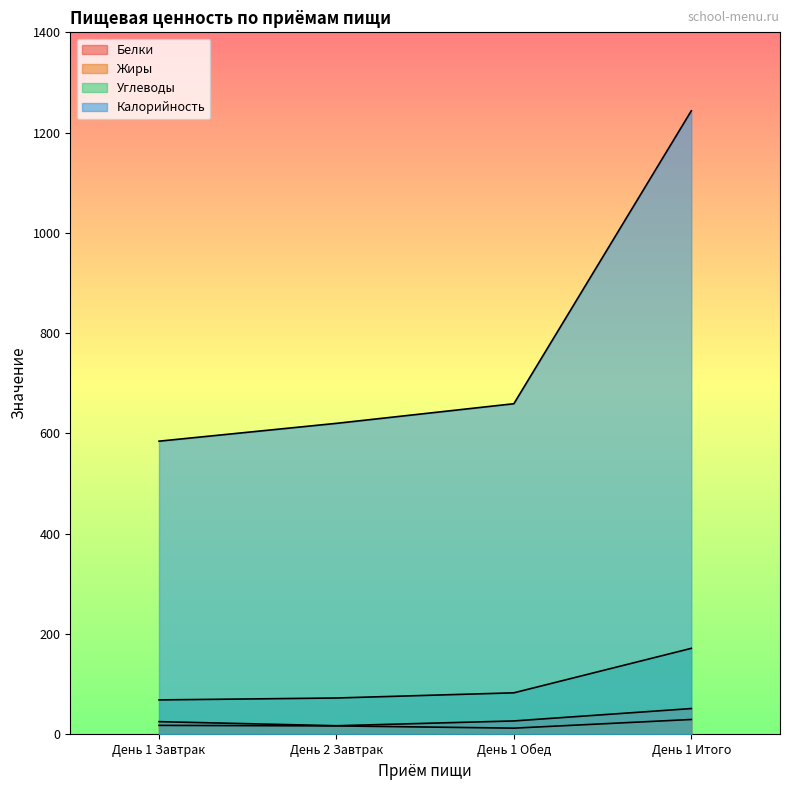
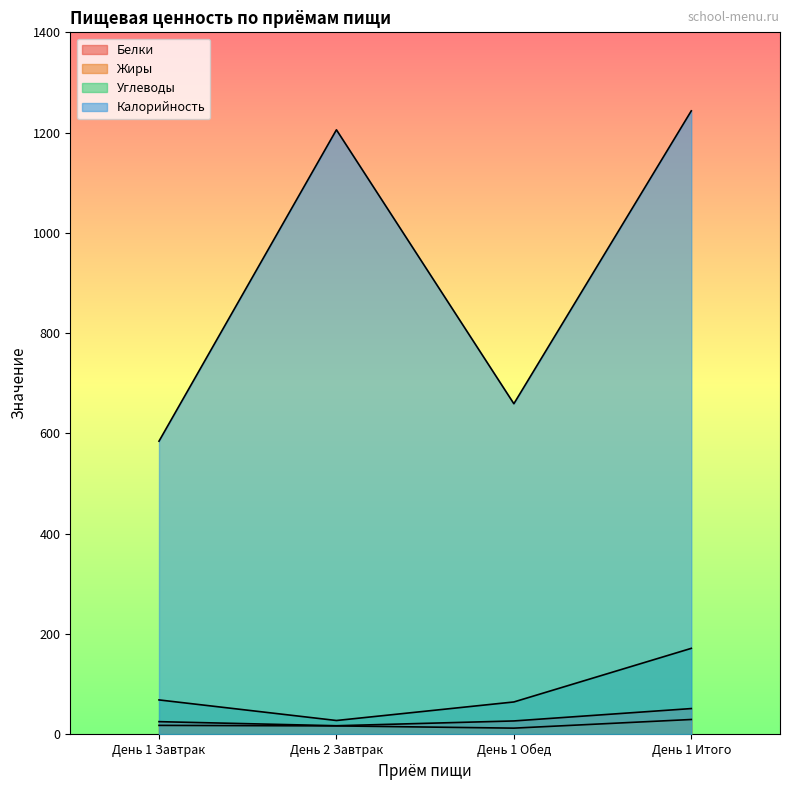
Углеводы, День 2 Завтрак: 70 -> 30
Калорийность, День 2 Завтрак: 620 -> 1210
Углеводы, День 1 Обед: 80 -> 60
